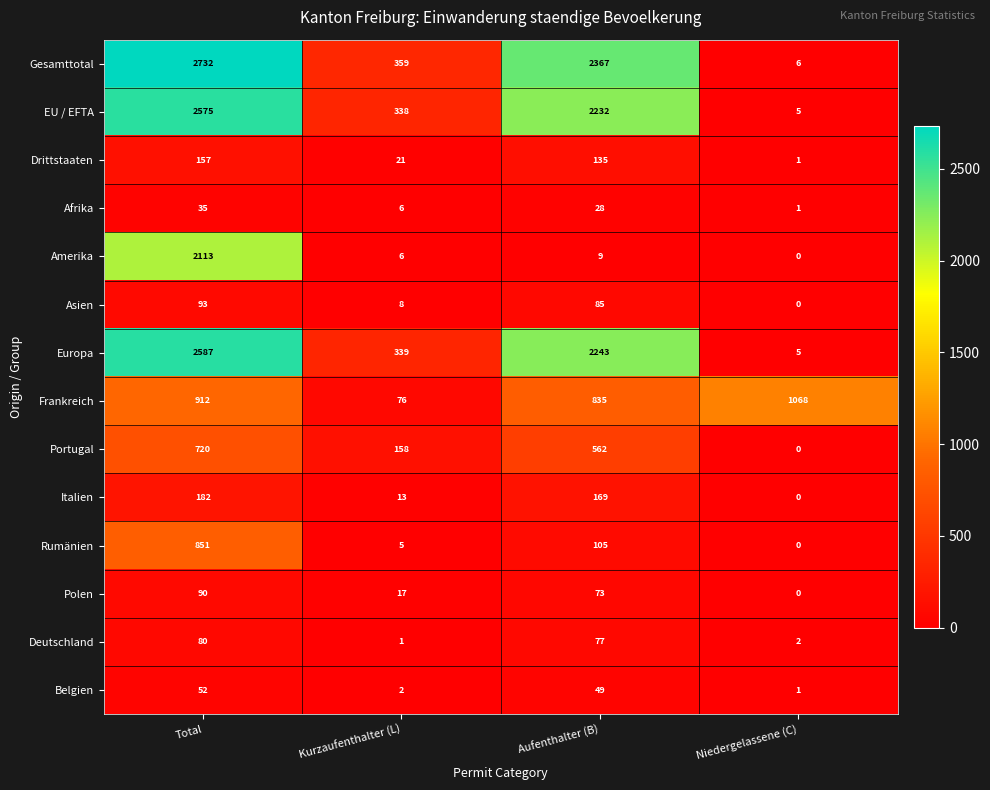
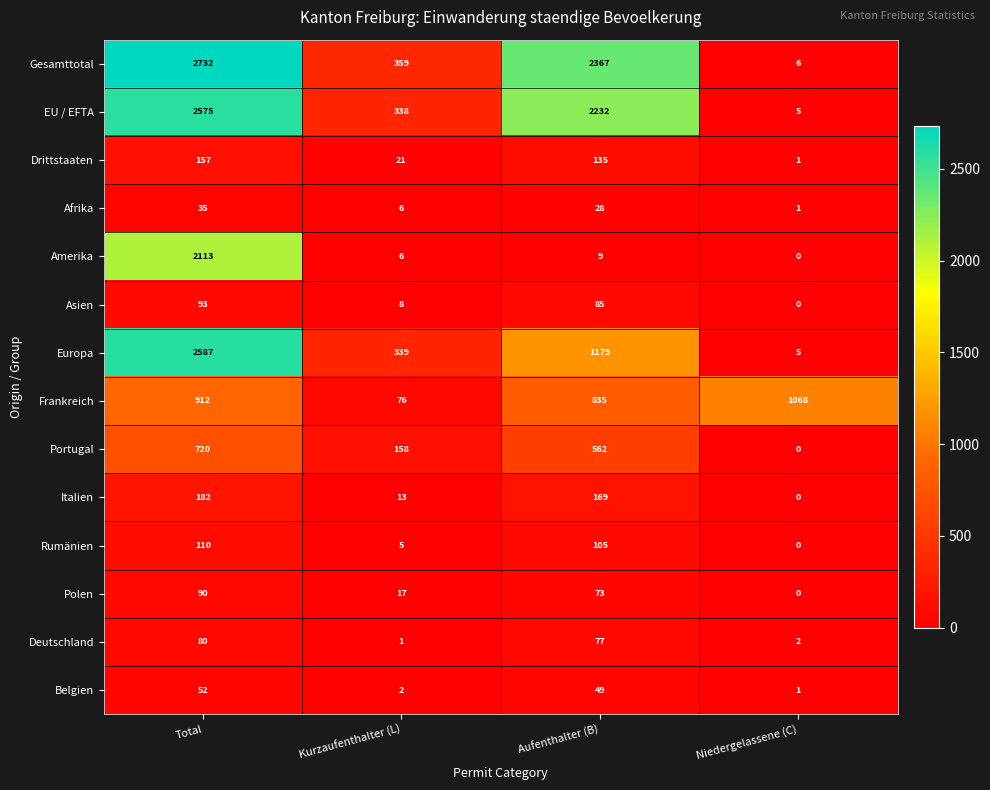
Europa, Aufenthalter (B): 2243 -> 1179
Rumänien, Total: 851 -> 110
